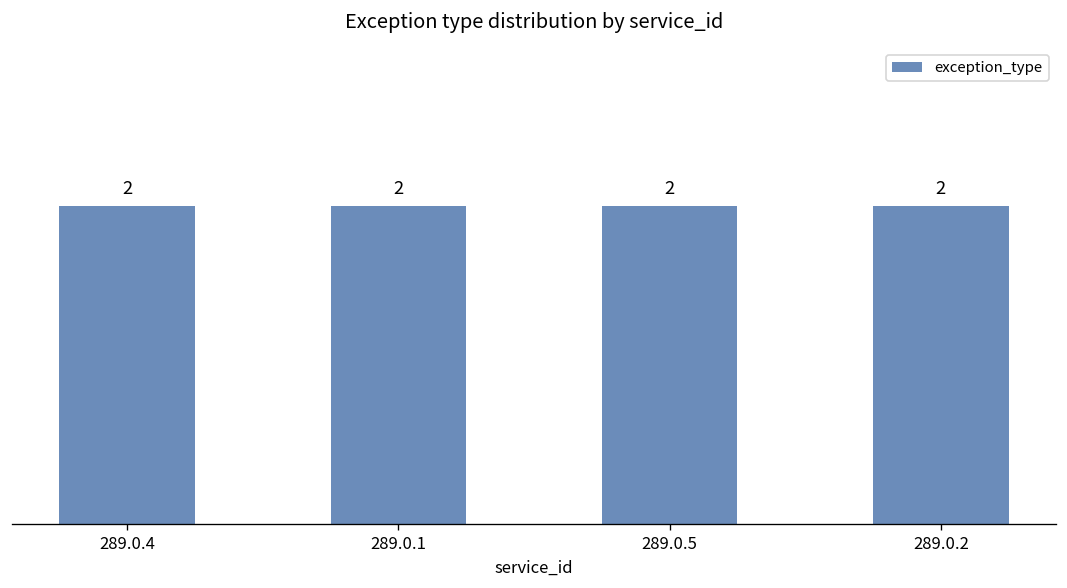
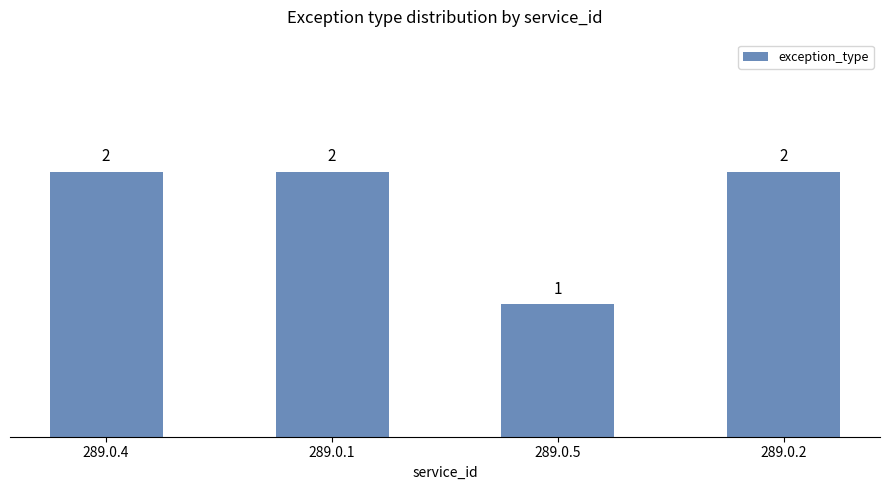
289.0.5: 2 -> 1
